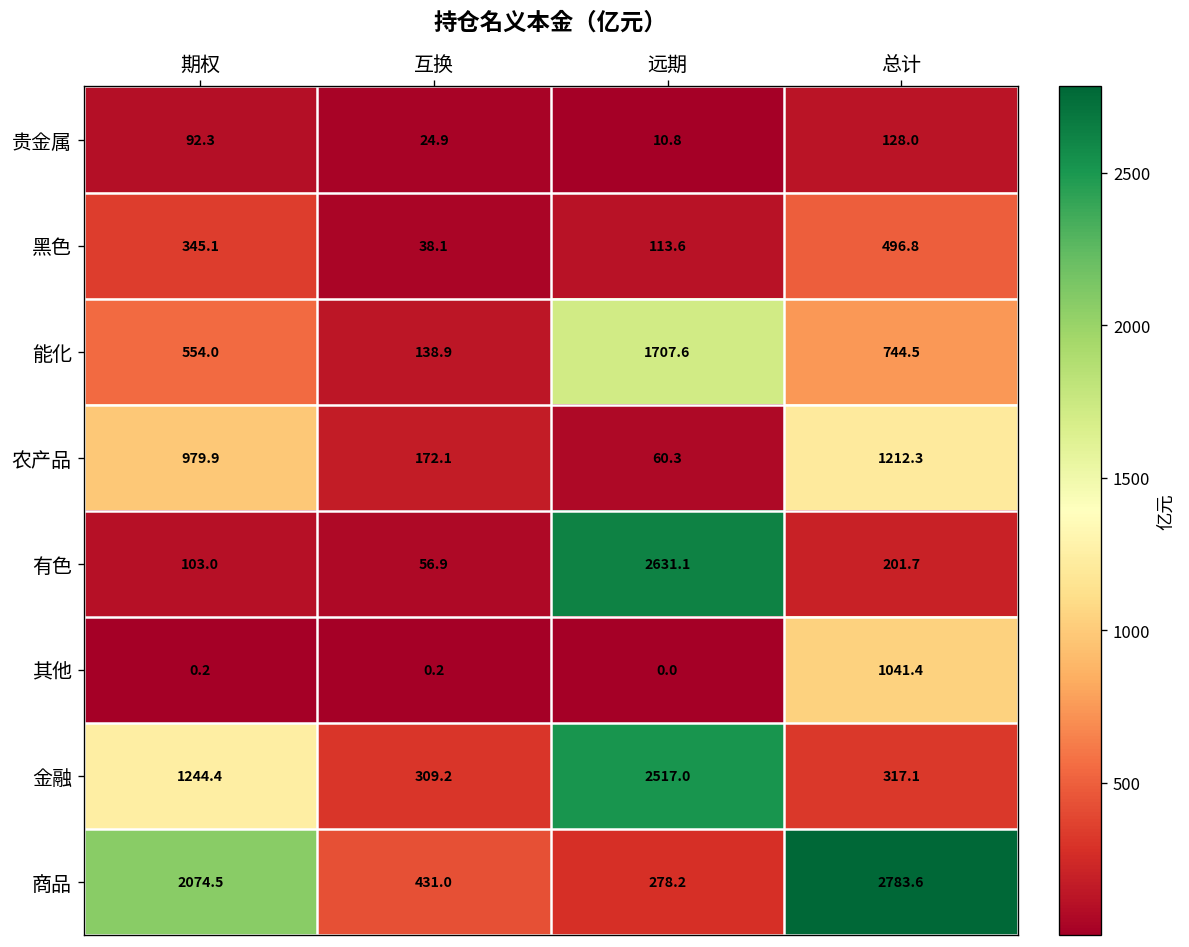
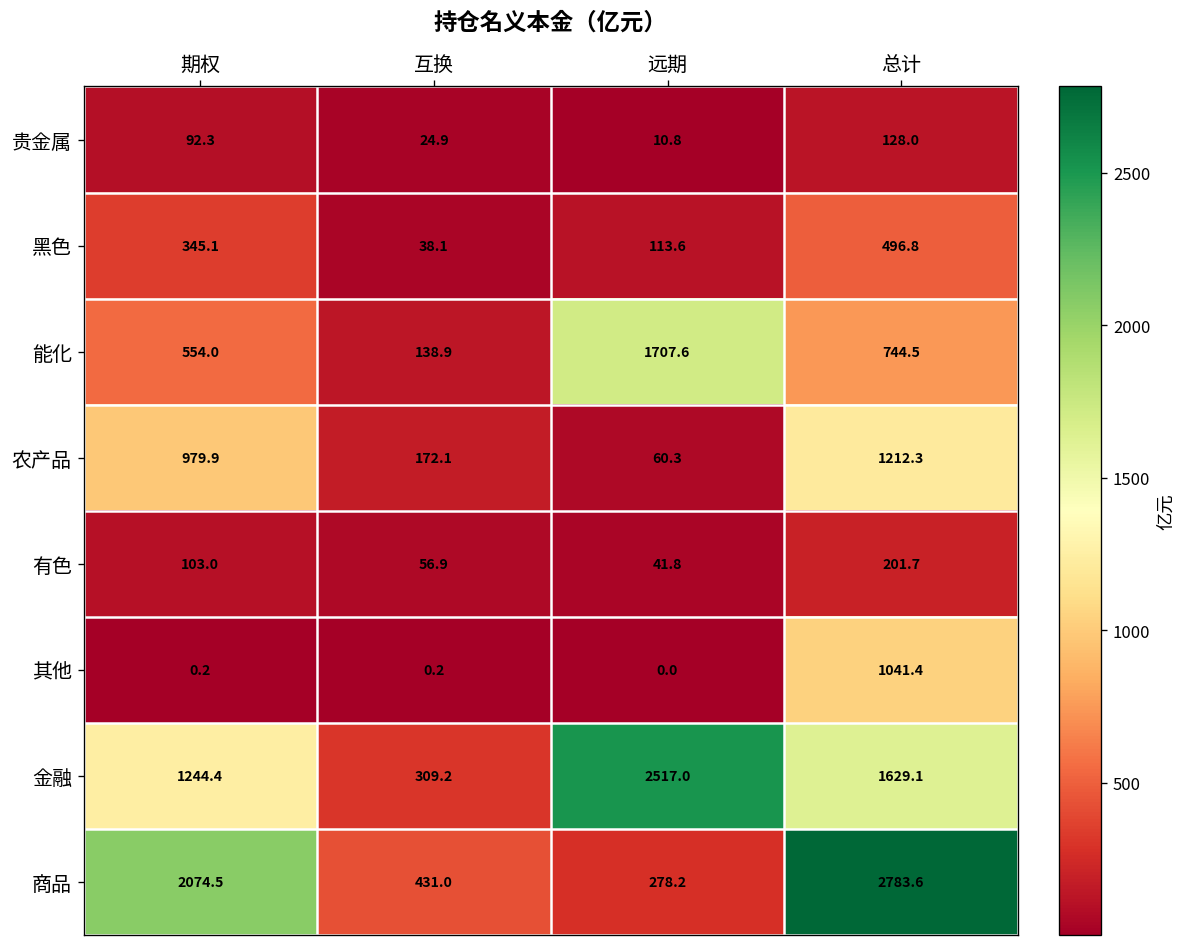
有色, 远期: 2631.1 -> 41.8
金融, 总计: 317.1 -> 1629.1
